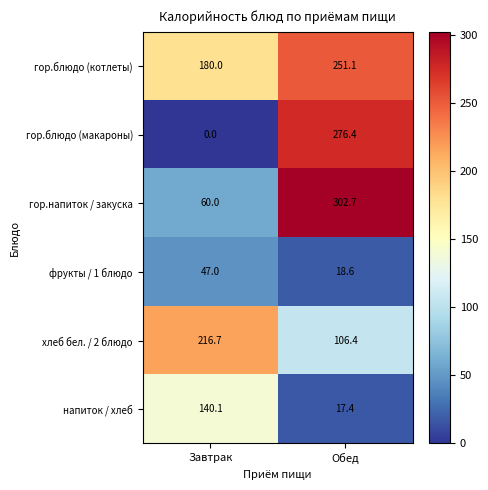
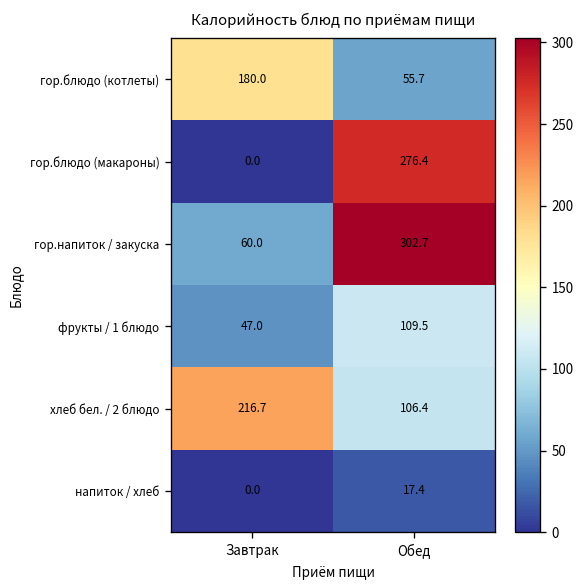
гор.блюдо (котлеты), Обед: 251.1 -> 55.7
фрукты / 1 блюдо, Обед: 18.6 -> 109.5
напиток / хлеб, Завтрак: 140.1 -> 0.0
